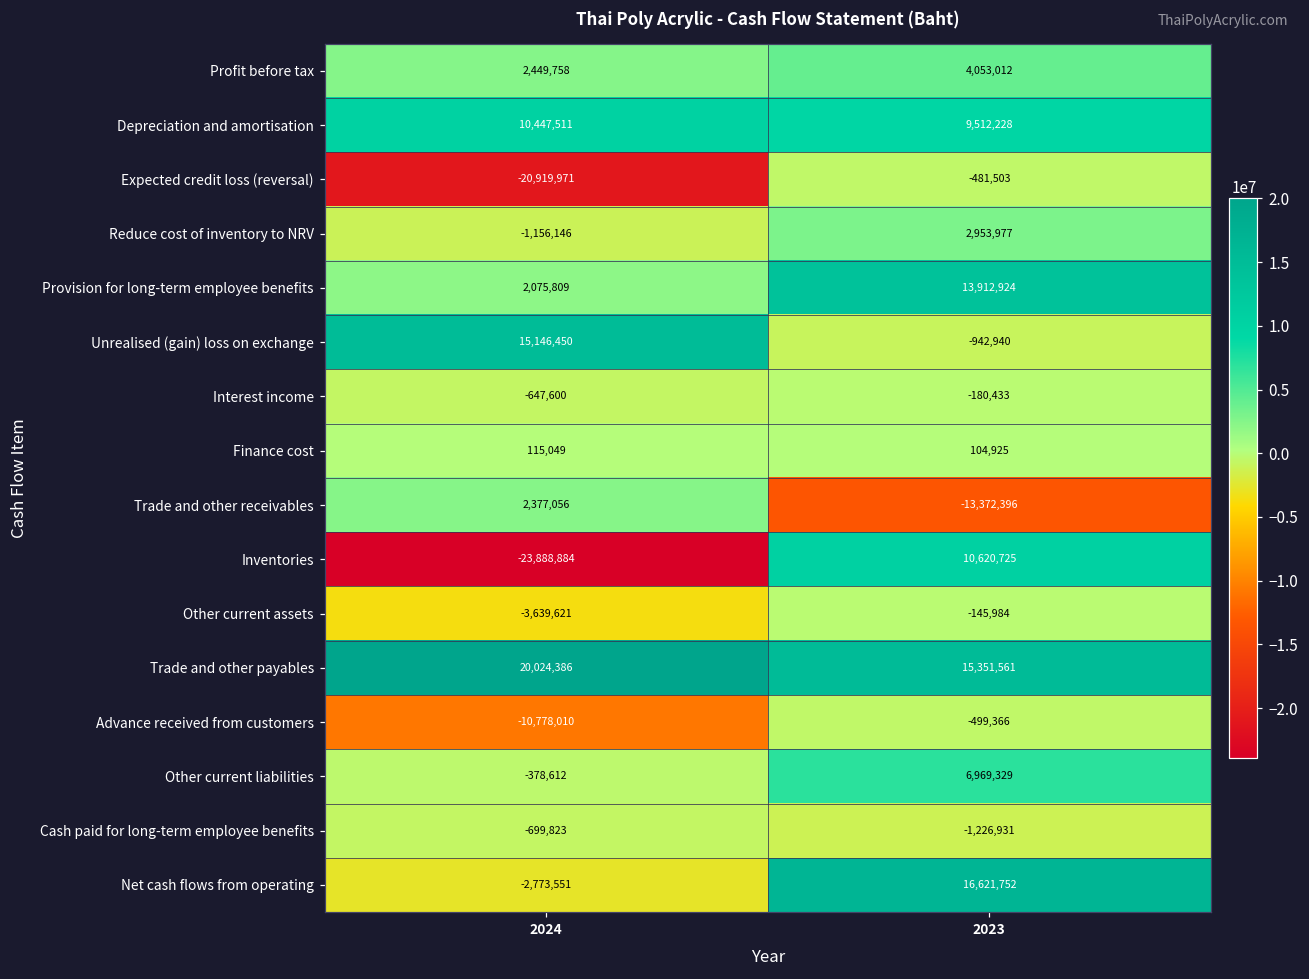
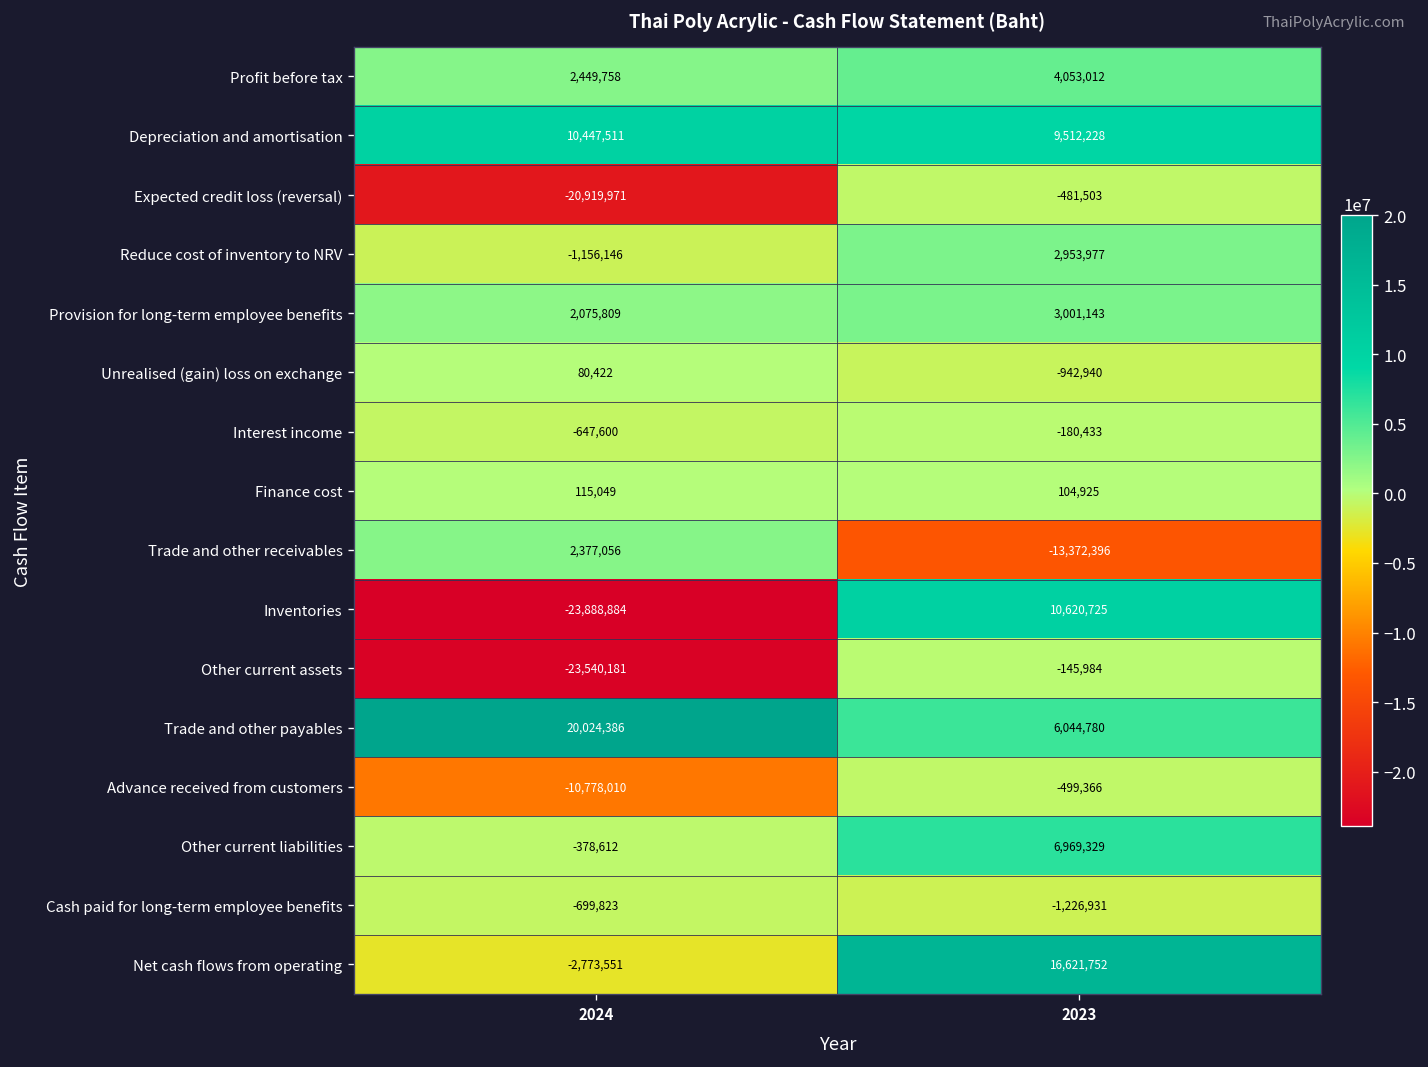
Provision for long-term employee benefits, 2023: 13,912,924 -> 3,001,143
Unrealised (gain) loss on exchange, 2024: 15,146,450 -> 80,422
Other current assets, 2024: -3,639,621 -> -23,540,181
Trade and other payables, 2023: 15,351,561 -> 6,044,780
